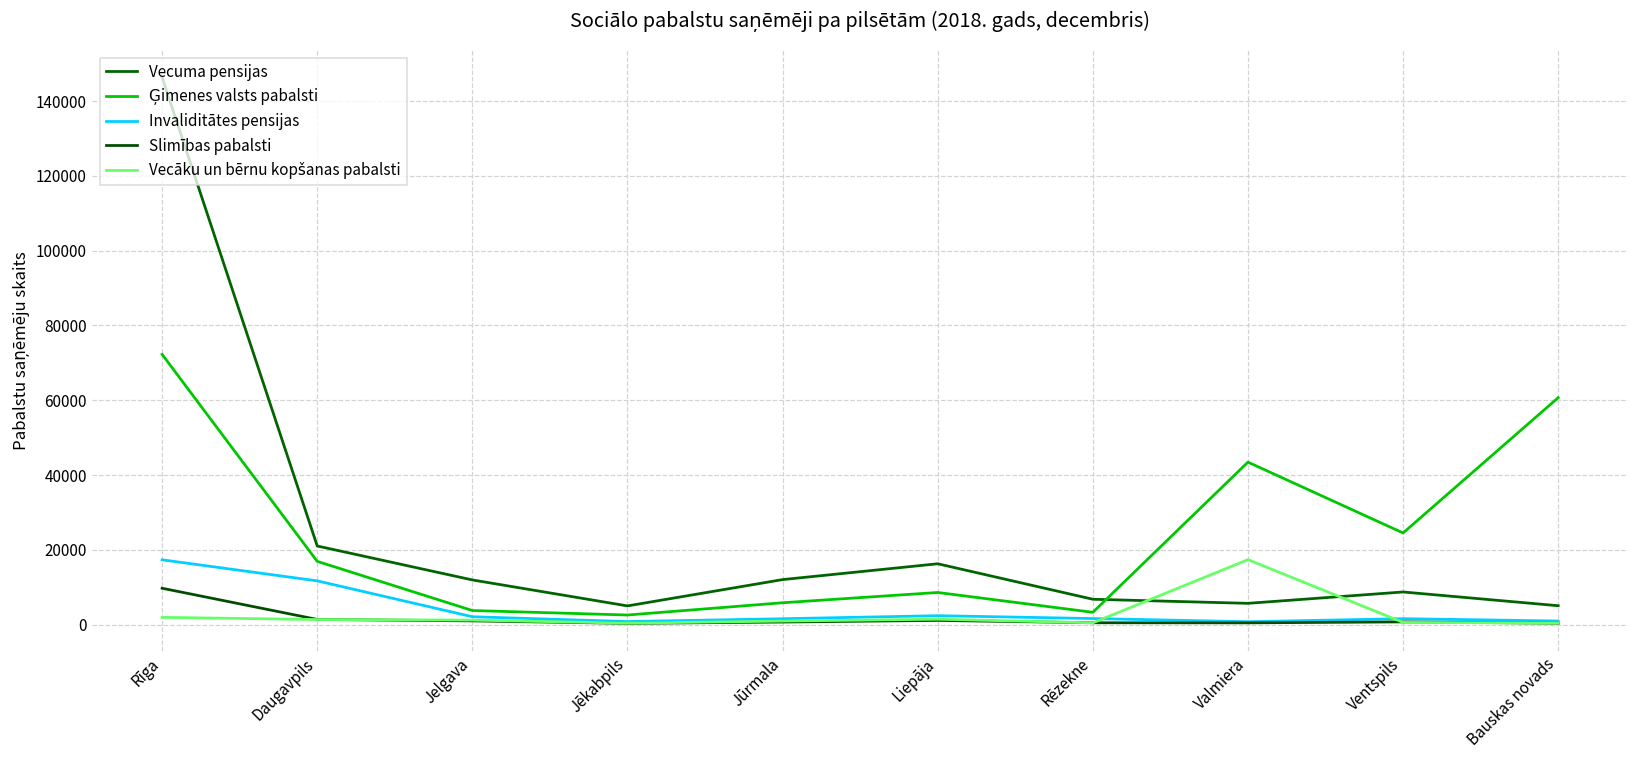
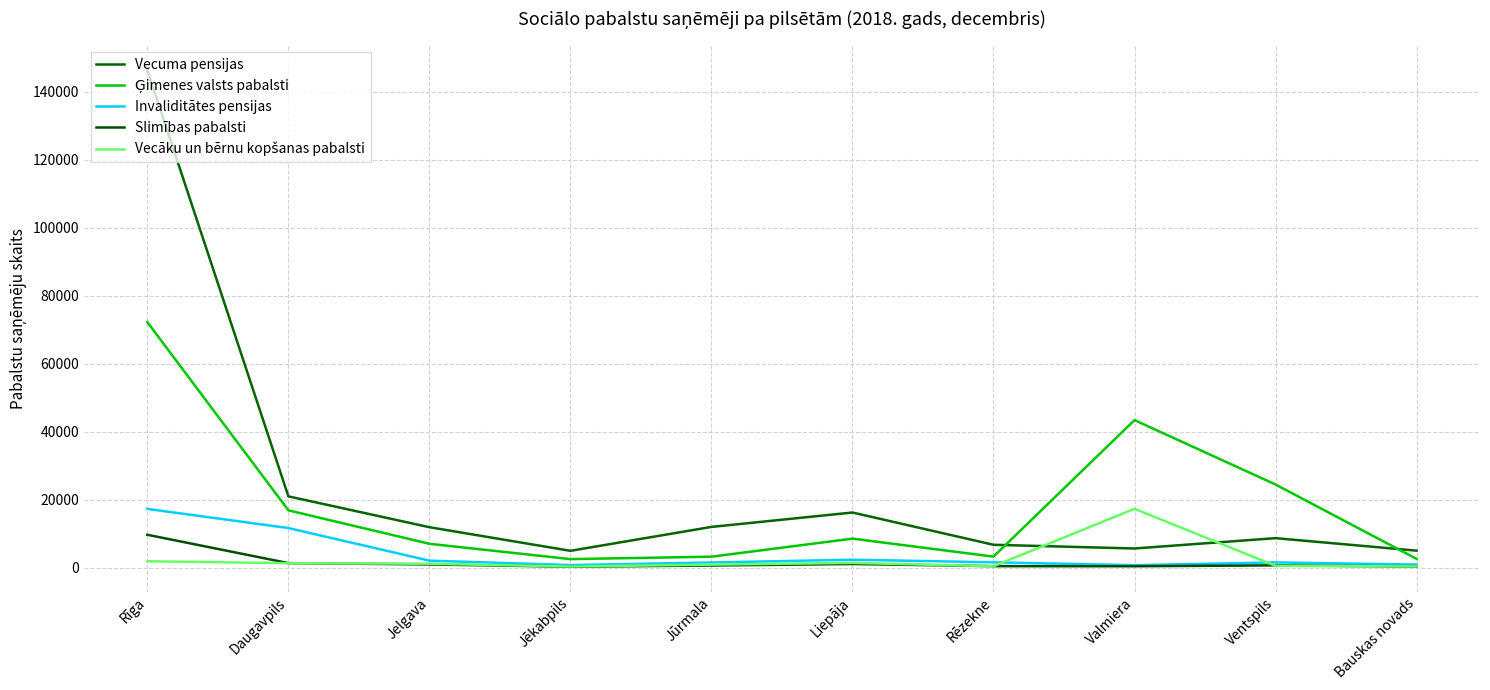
Ģimenes valsts pabalsti, Jelgava: 4000 -> 7000
Ģimenes valsts pabalsti, Jūrmala: 6000 -> 3000
Ģimenes valsts pabalsti, Bauskas novads: 61000 -> 3000
